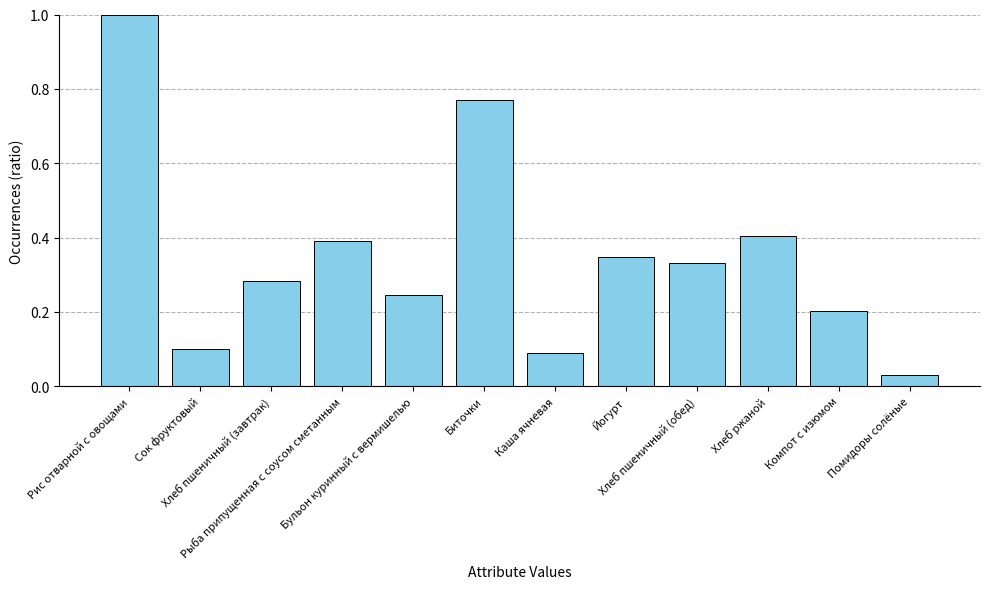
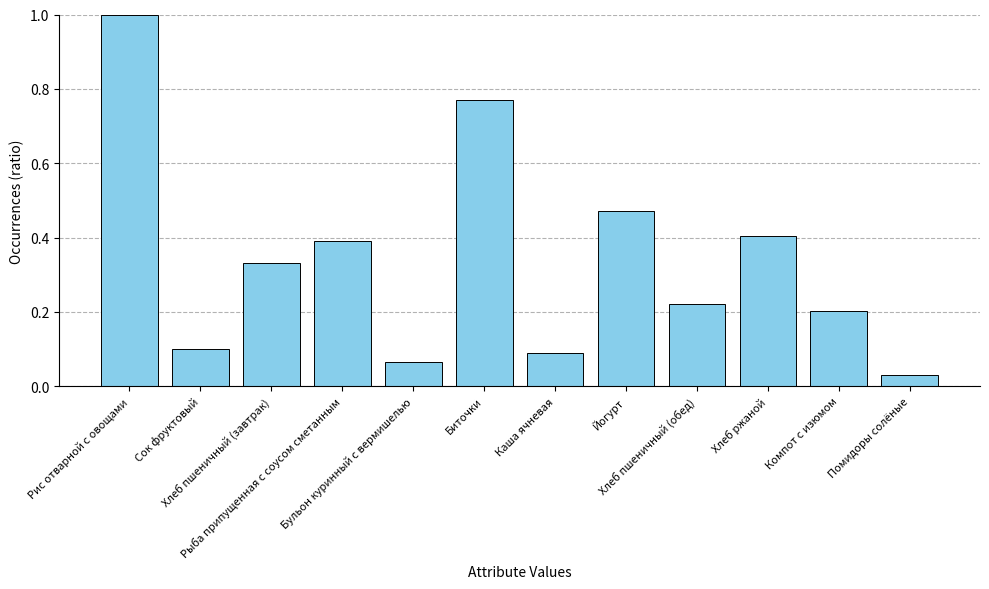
Хлеб пшеничный (завтрак): 0.28 -> 0.33
Бульон куринный с вермишелью: 0.25 -> 0.07
Йогурт: 0.35 -> 0.47
Хлеб пшеничный (обед): 0.33 -> 0.22
